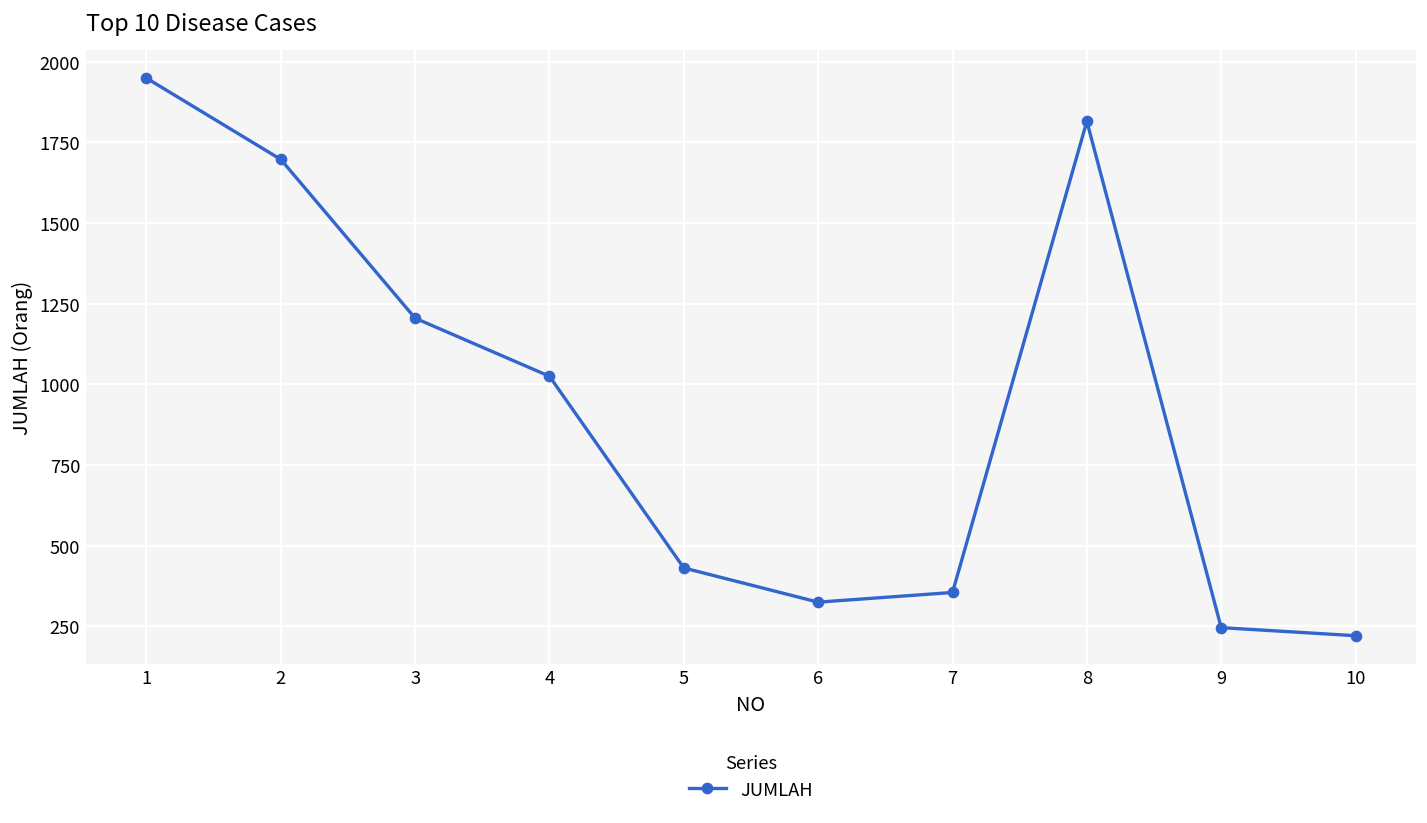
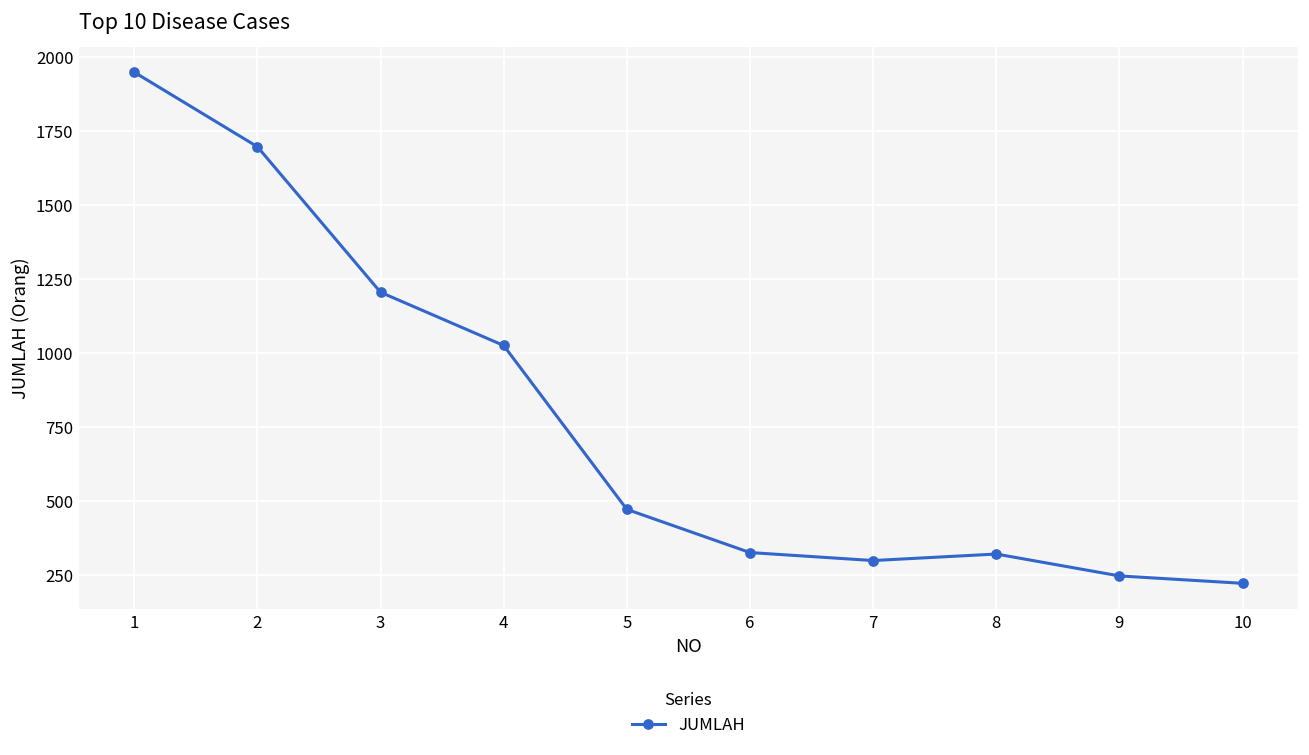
5: 430 -> 470
7: 360 -> 300
8: 1820 -> 320
